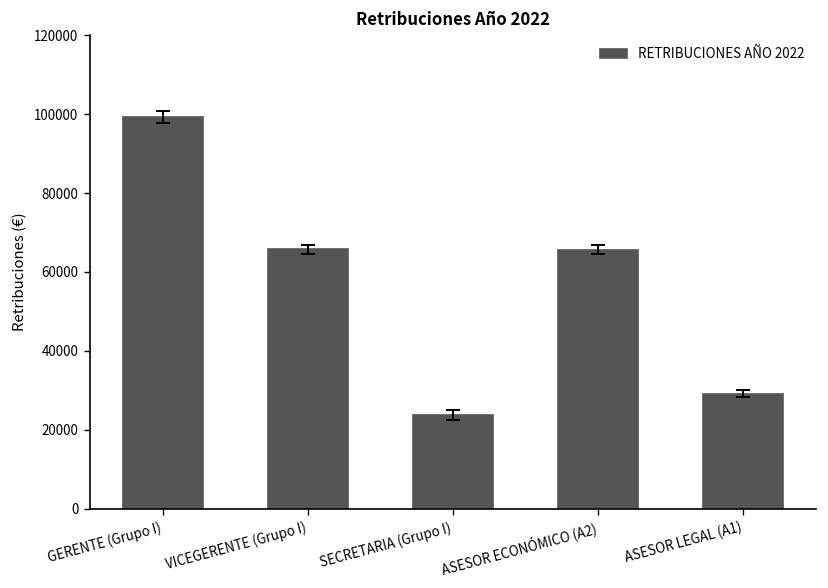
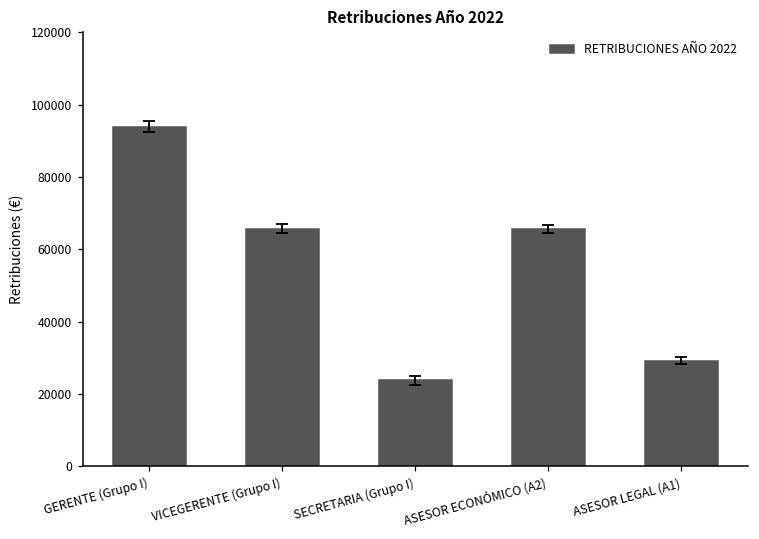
RETRIBUCIONES AÑO 2022, GERENTE (Grupo I): 99000 -> 94000
